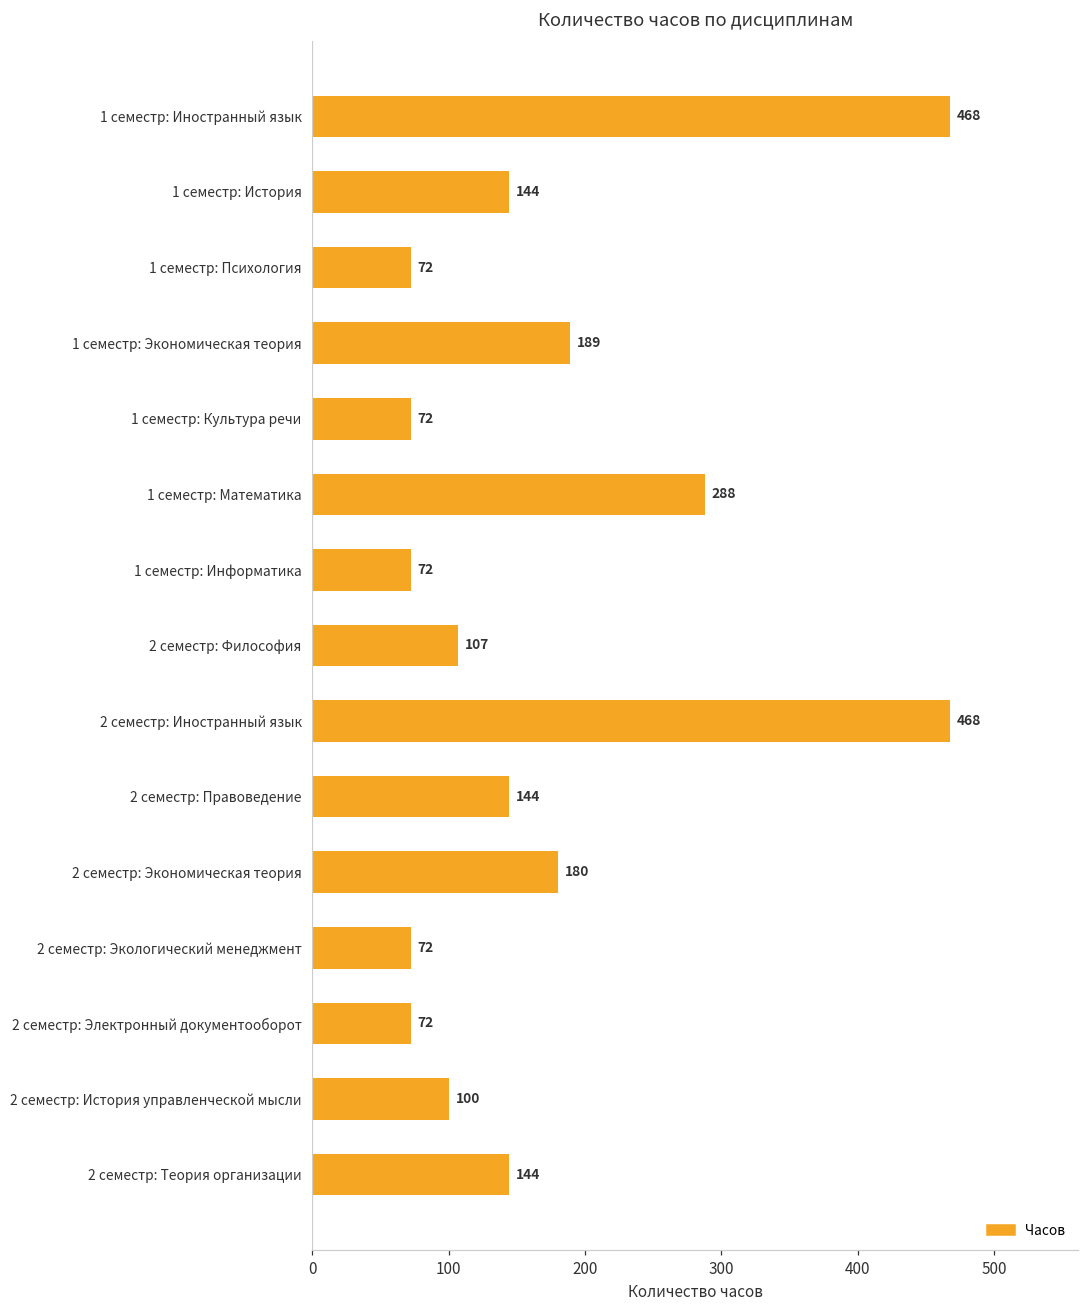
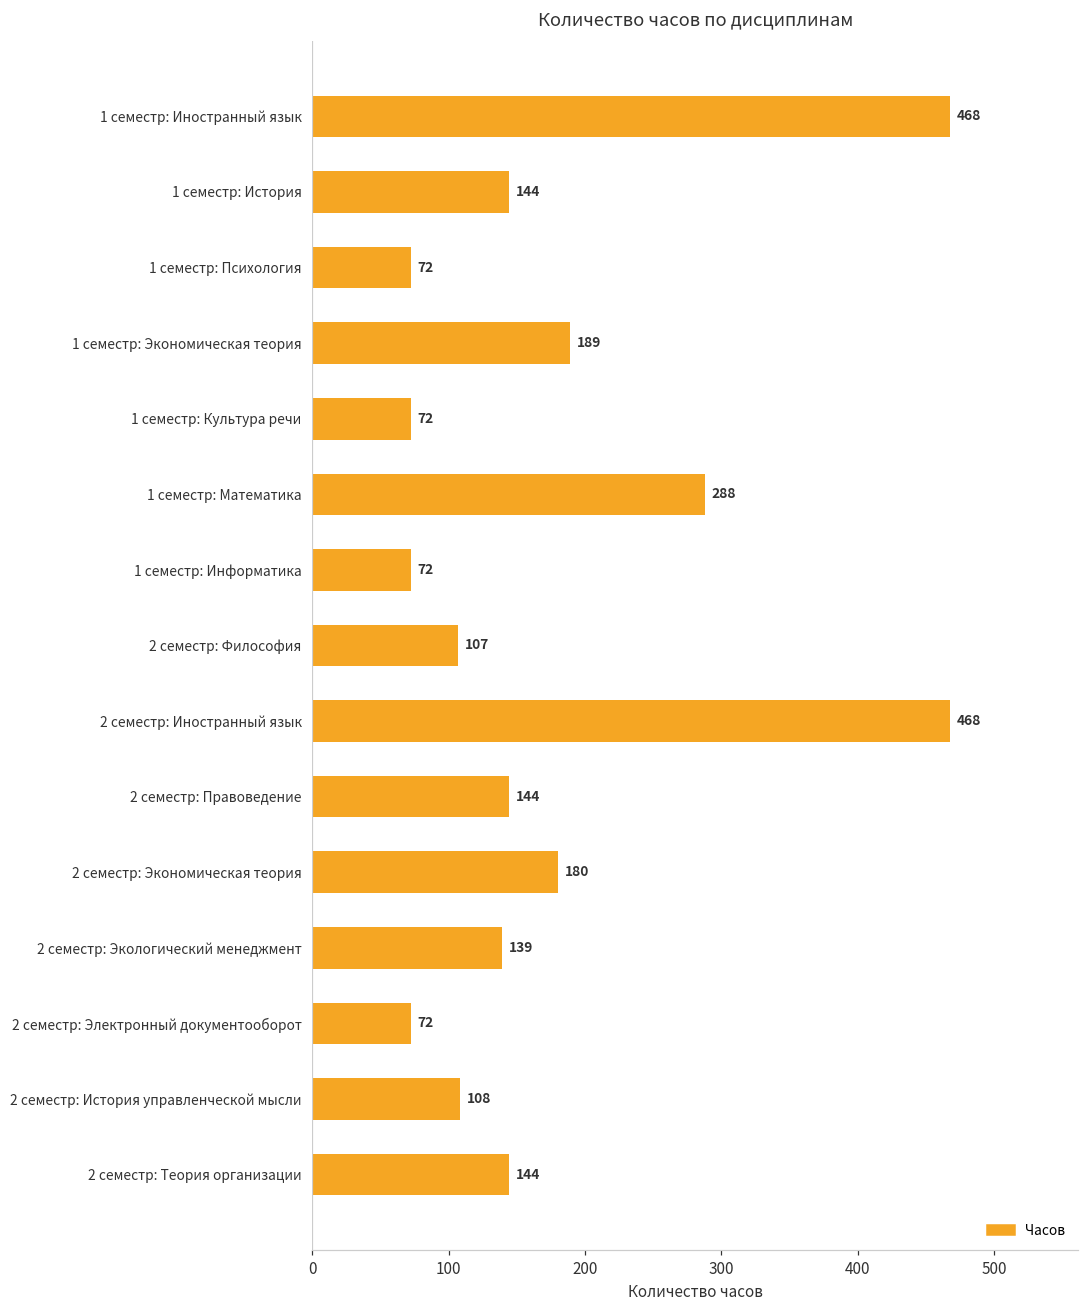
2 семестр: Экологический менеджмент: 72 -> 139
2 семестр: История управленческой мысли: 100 -> 108
